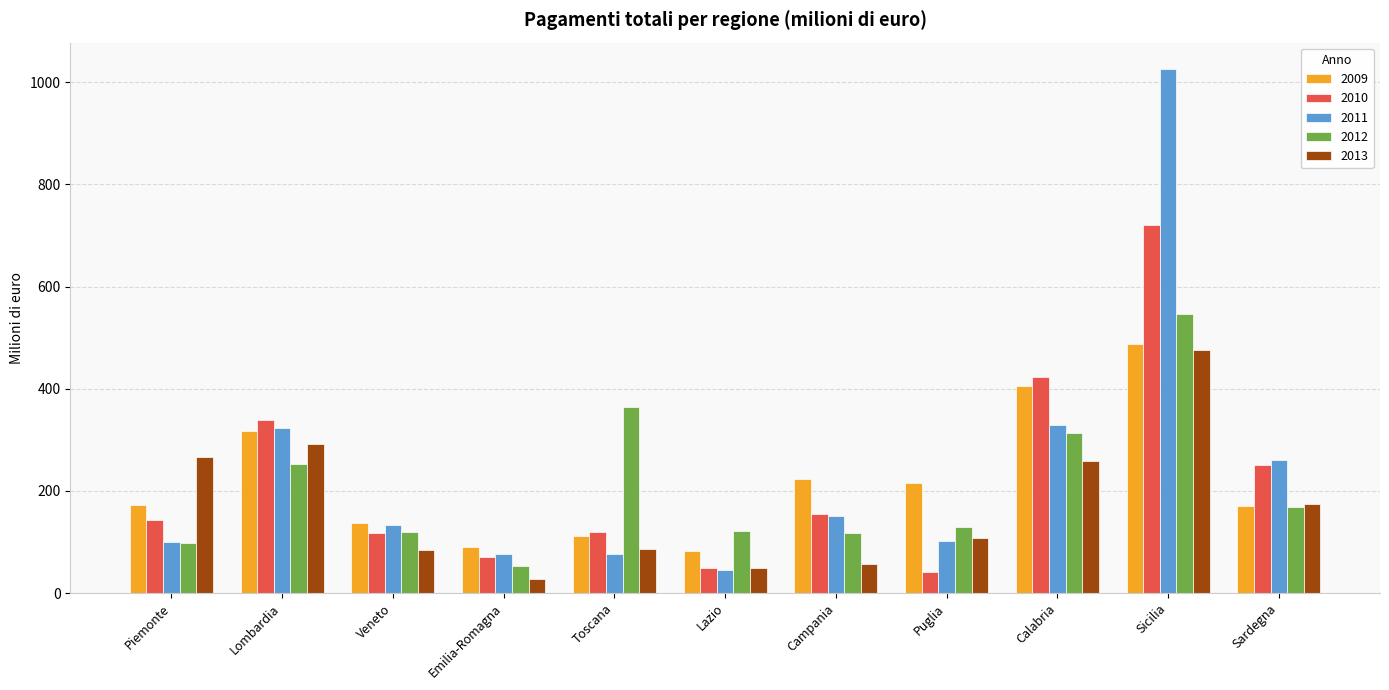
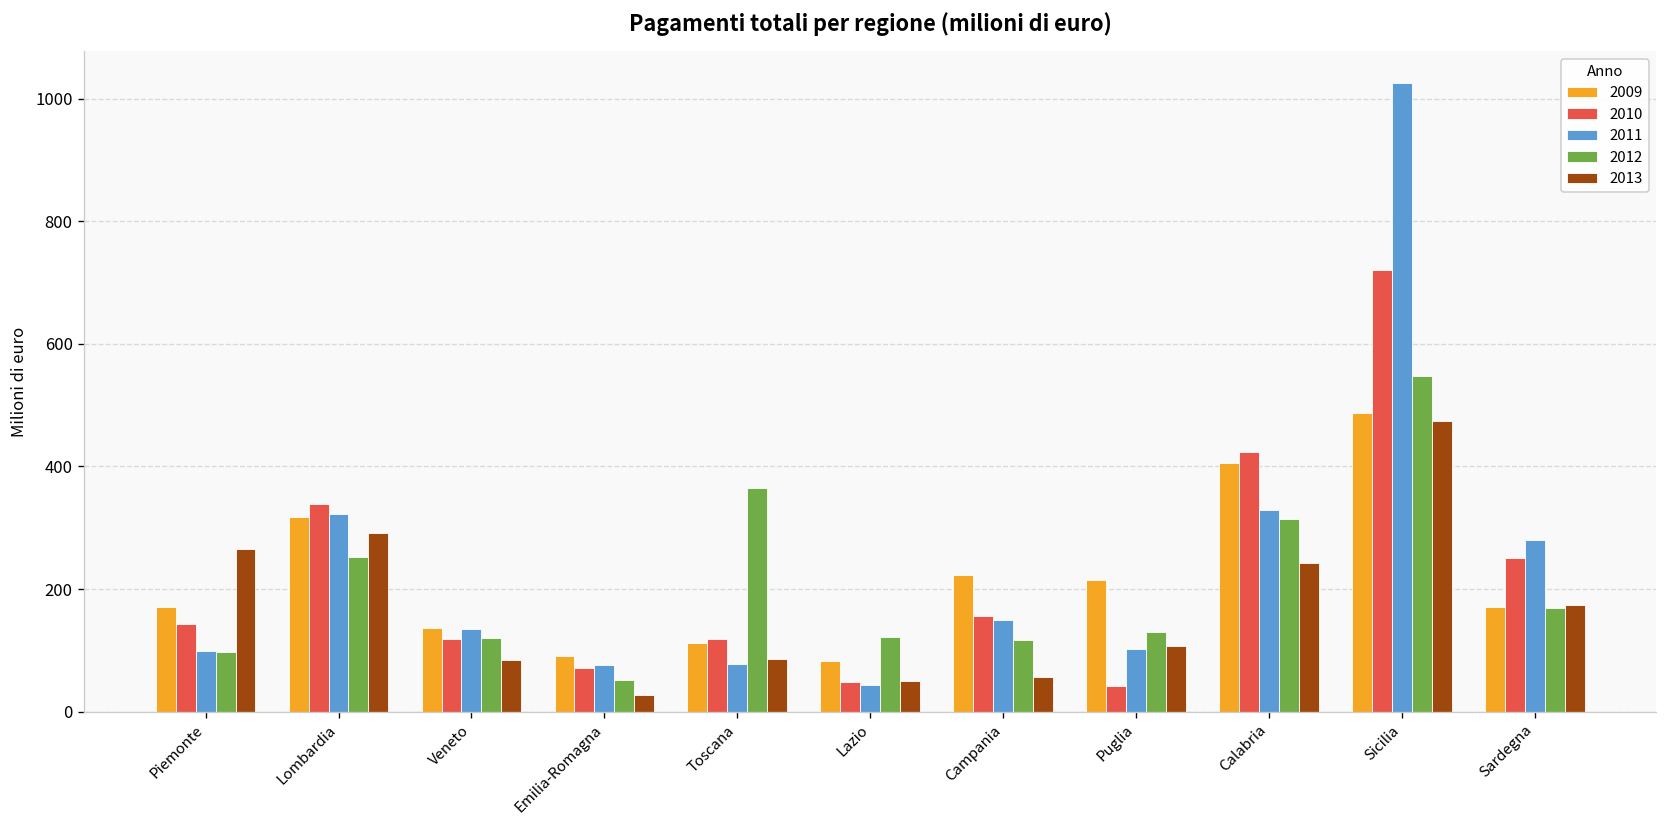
2013, Calabria: 260 -> 240
2011, Sardegna: 260 -> 280
